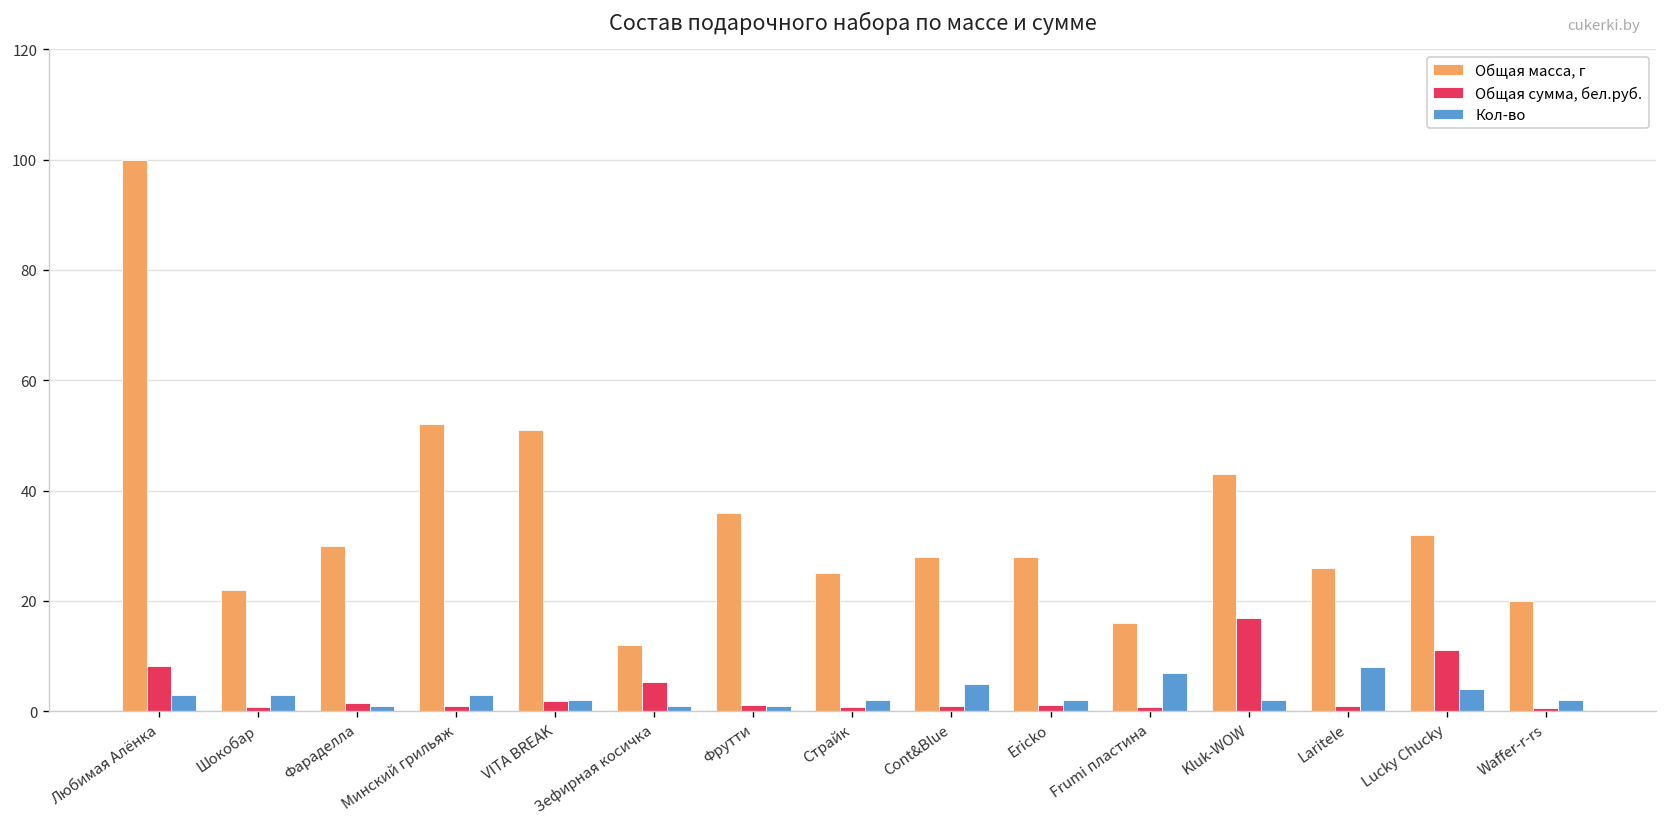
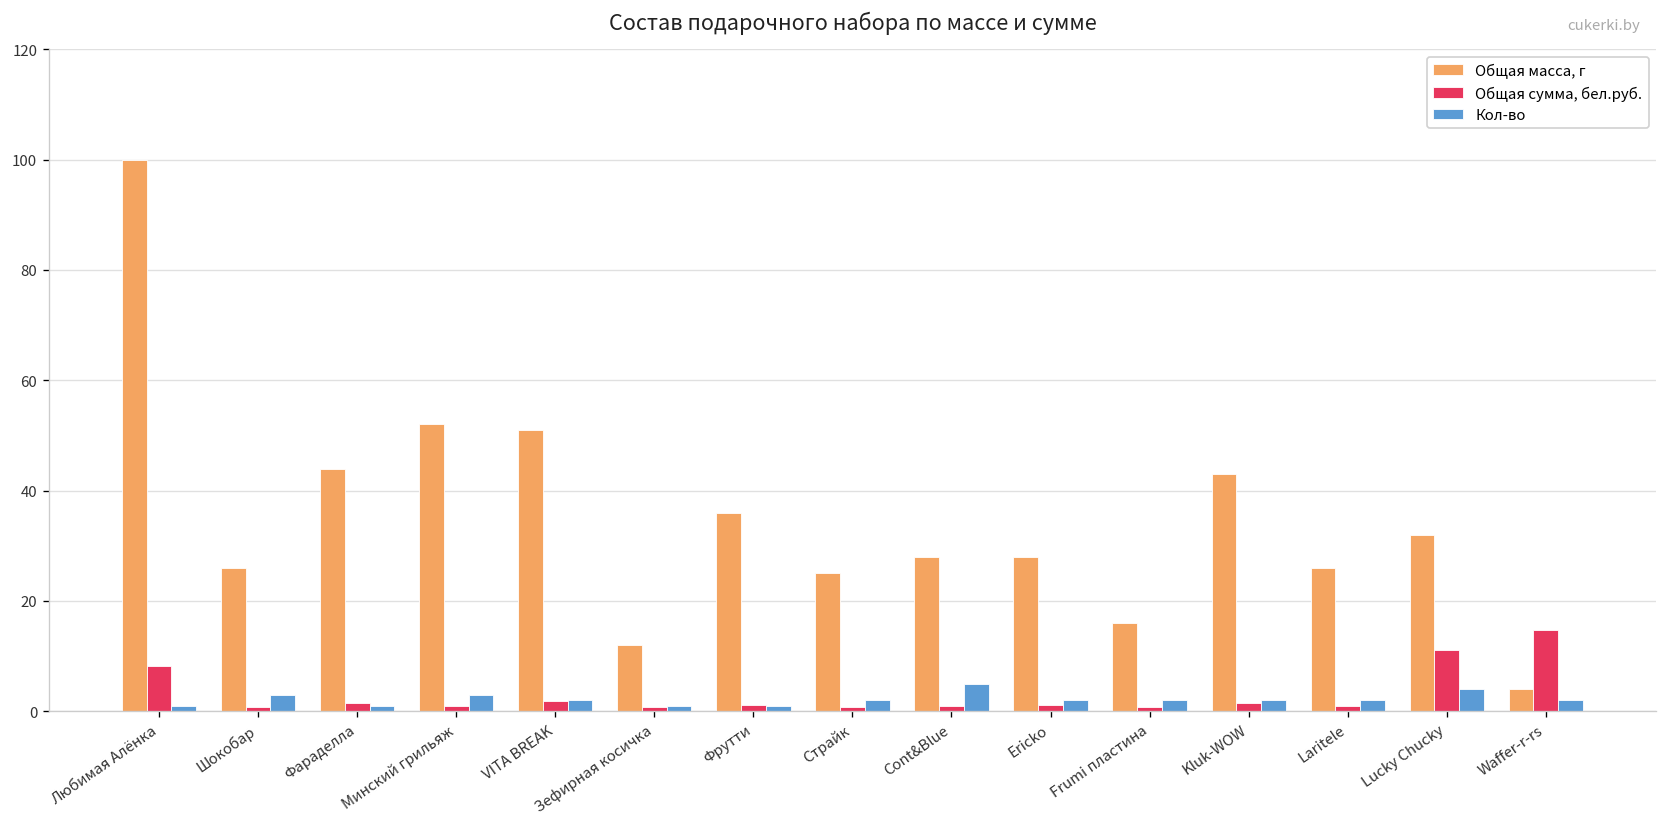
Кол-во, Любимая Алёнка: 3 -> 1
Общая масса, г, Шокобар: 22 -> 26
Общая масса, г, Фараделла: 30 -> 44
Общая сумма, бел.руб., Зефирная косичка: 5 -> 1
Кол-во, Frumi пластина: 7 -> 2
Общая сумма, бел.руб., Kluk-WOW: 17 -> 2
Кол-во, Laritele: 8 -> 2
Общая масса, г, Waffer-r-rs: 20 -> 4
Общая сумма, бел.руб., Waffer-r-rs: 1 -> 15
